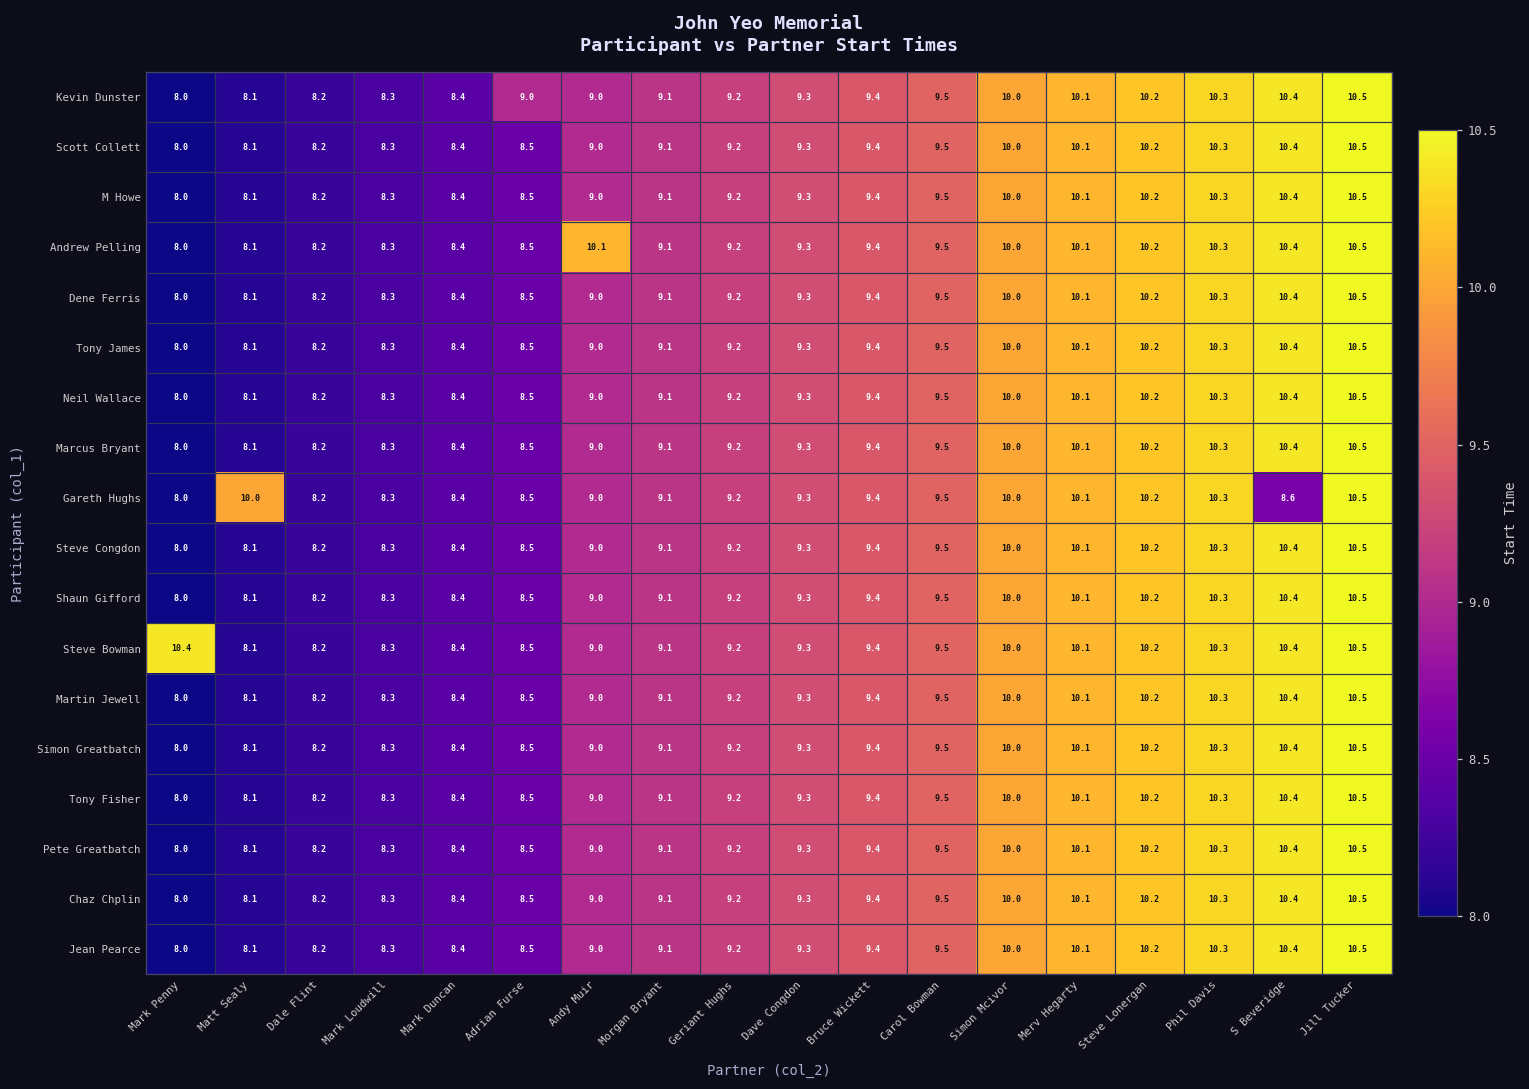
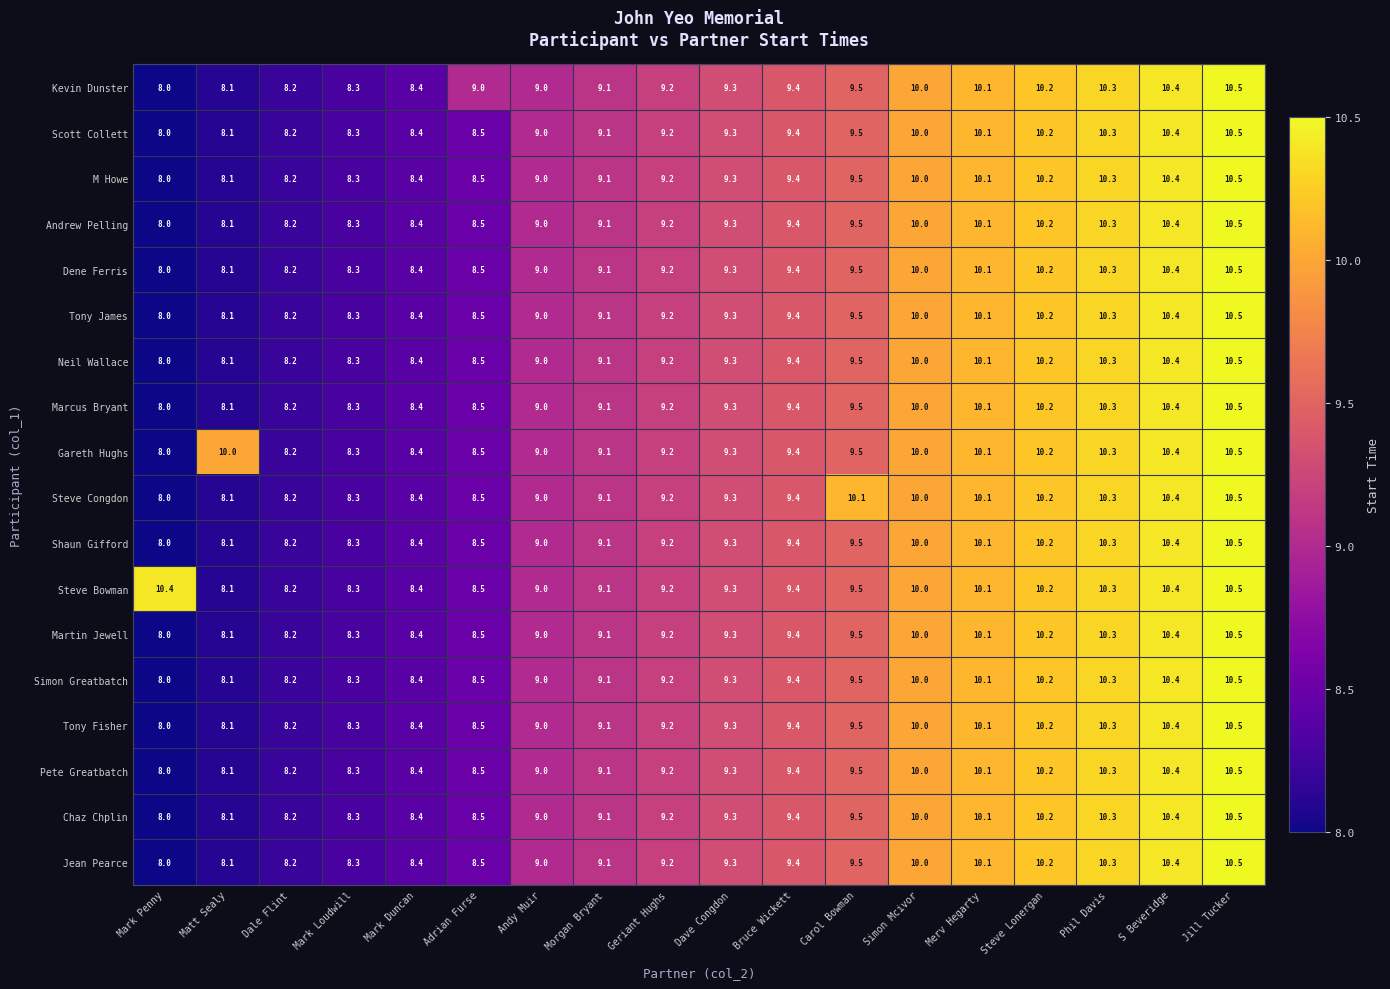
Andrew Pelling, Andy Muir: 10.1 -> 9.0
Gareth Hughs, S Beveridge: 8.6 -> 10.4
Steve Congdon, Carol Bowman: 9.5 -> 10.1
